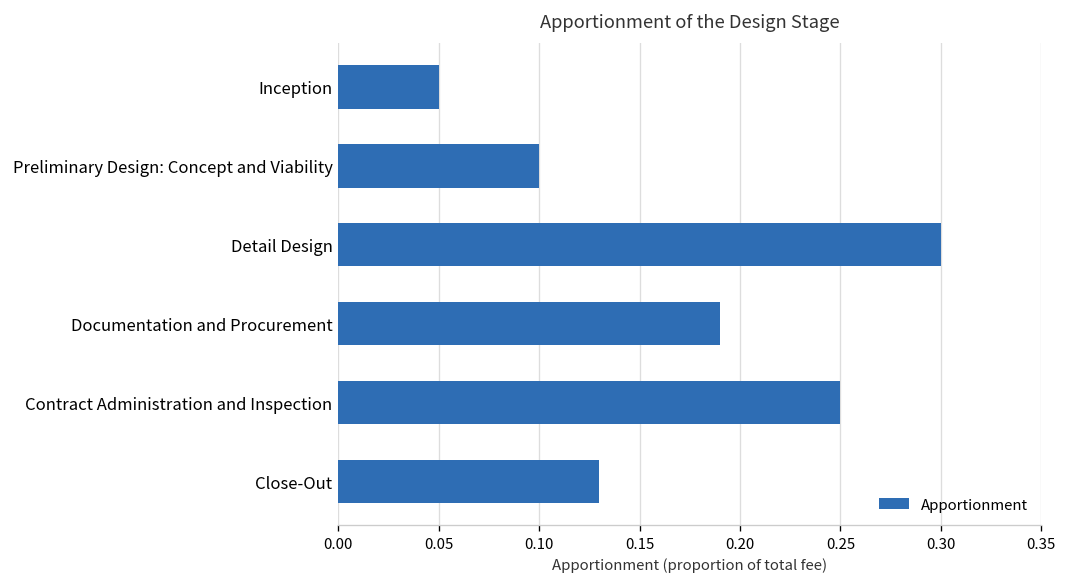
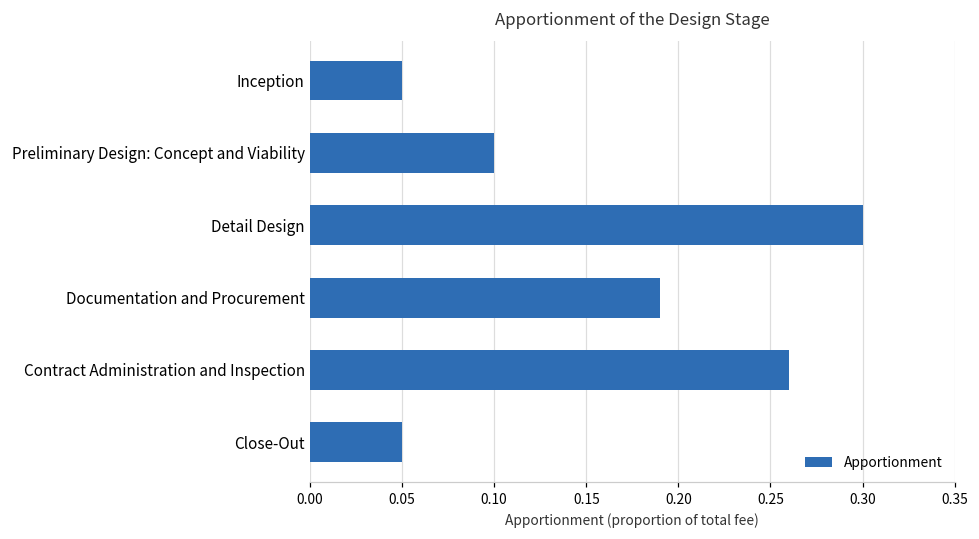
Contract Administration and Inspection: 0.25 -> 0.26
Close-Out: 0.13 -> 0.05
